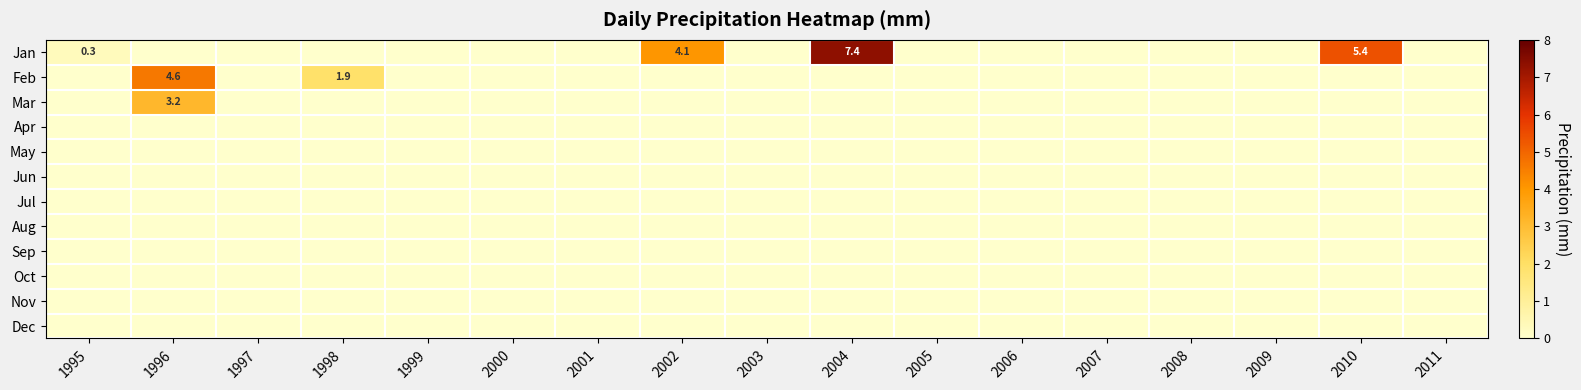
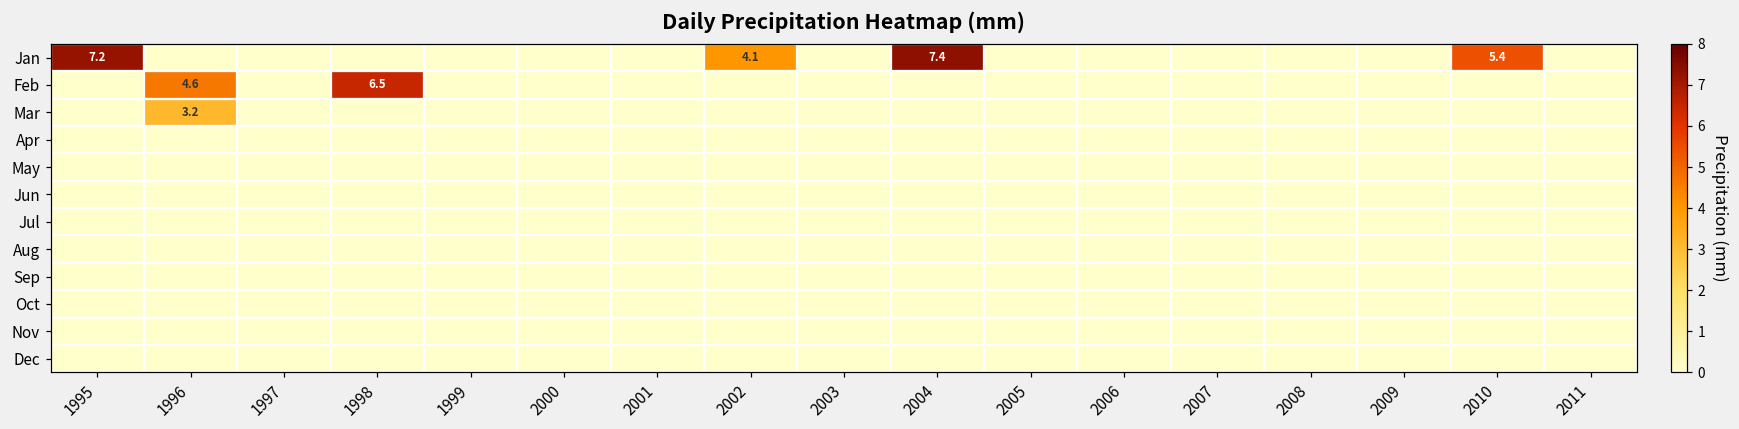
Jan, 1995: 0.3 -> 7.2
Feb, 1998: 1.9 -> 6.5
